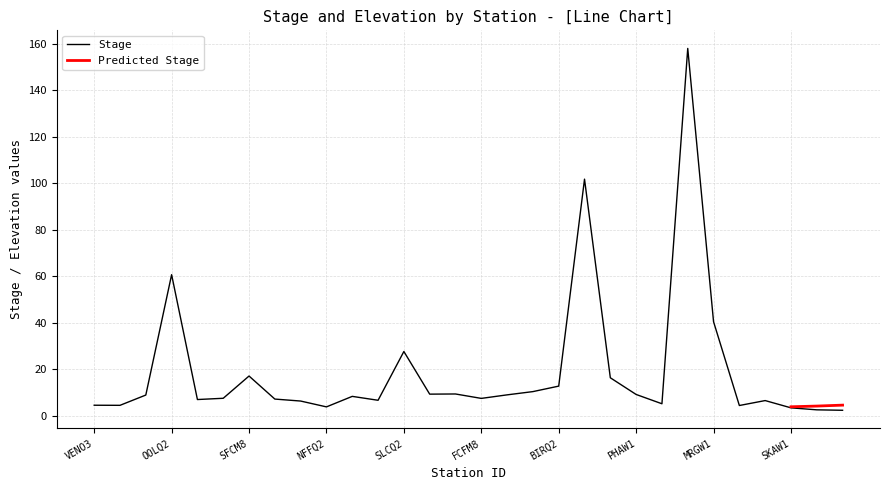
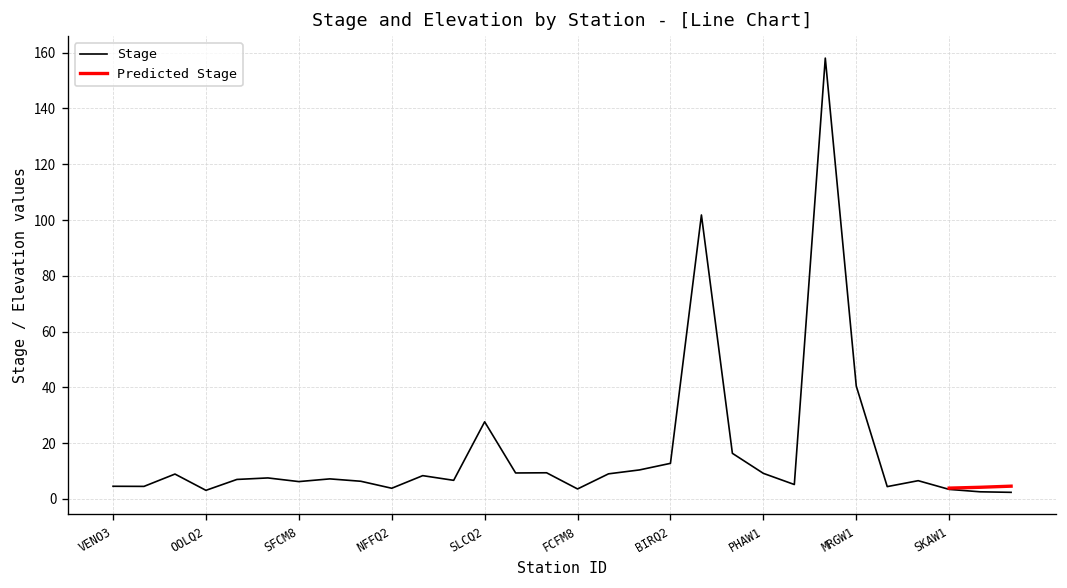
Stage, OOLQ2: 61 -> 3
Stage, SFCM8: 17 -> 6
Stage, FCFM8: 8 -> 4
